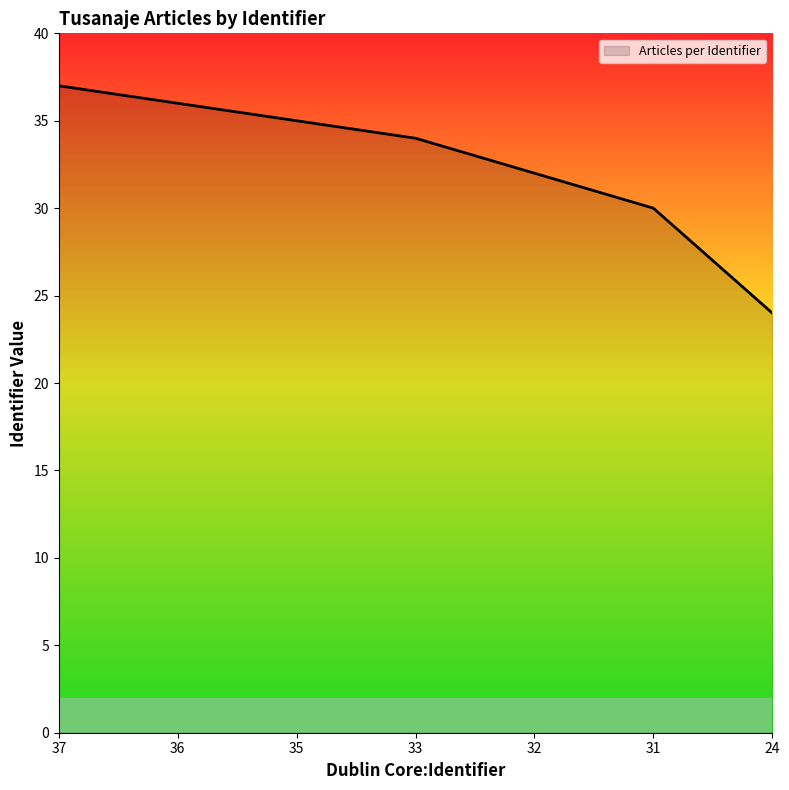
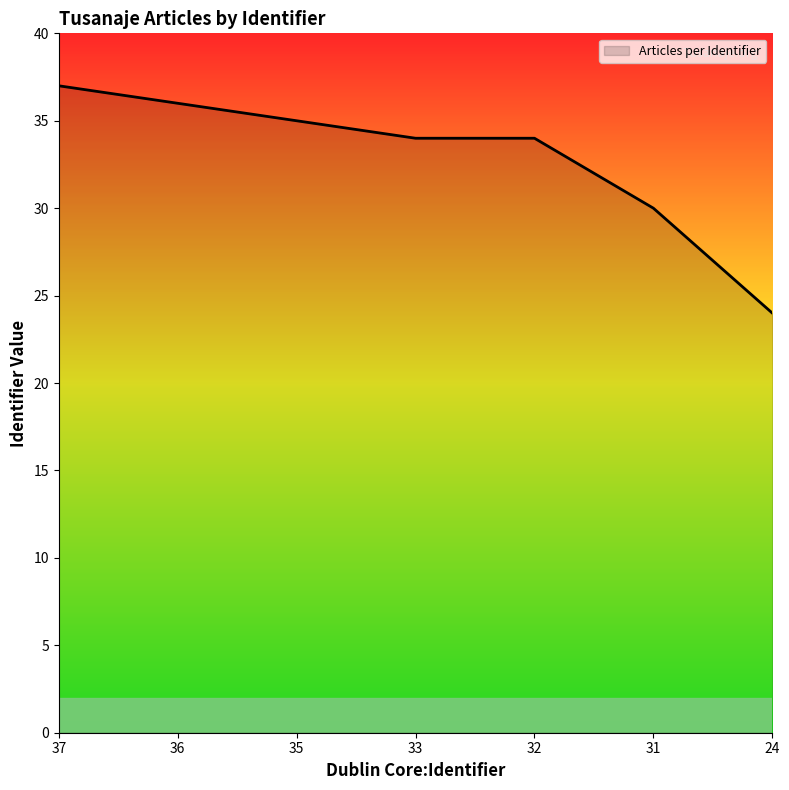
32: 32 -> 34
